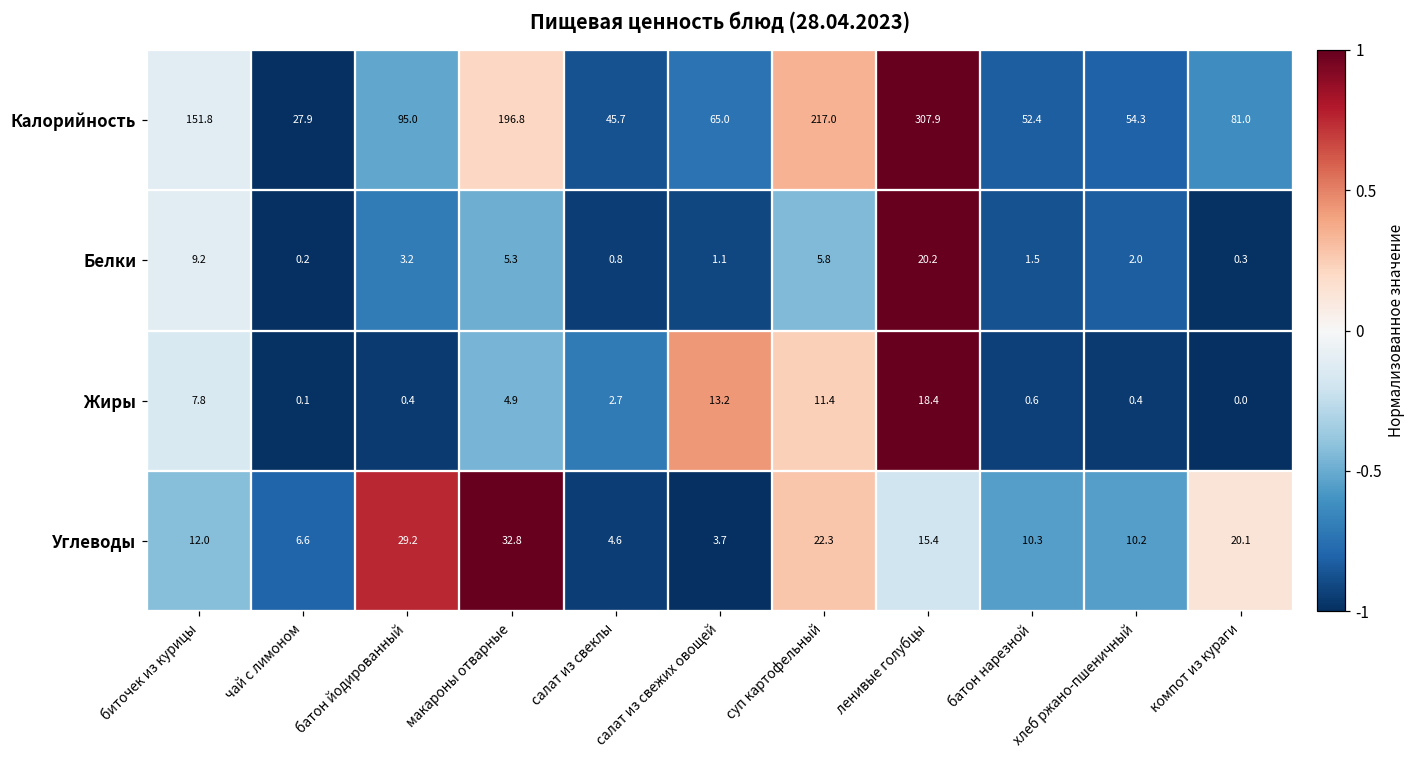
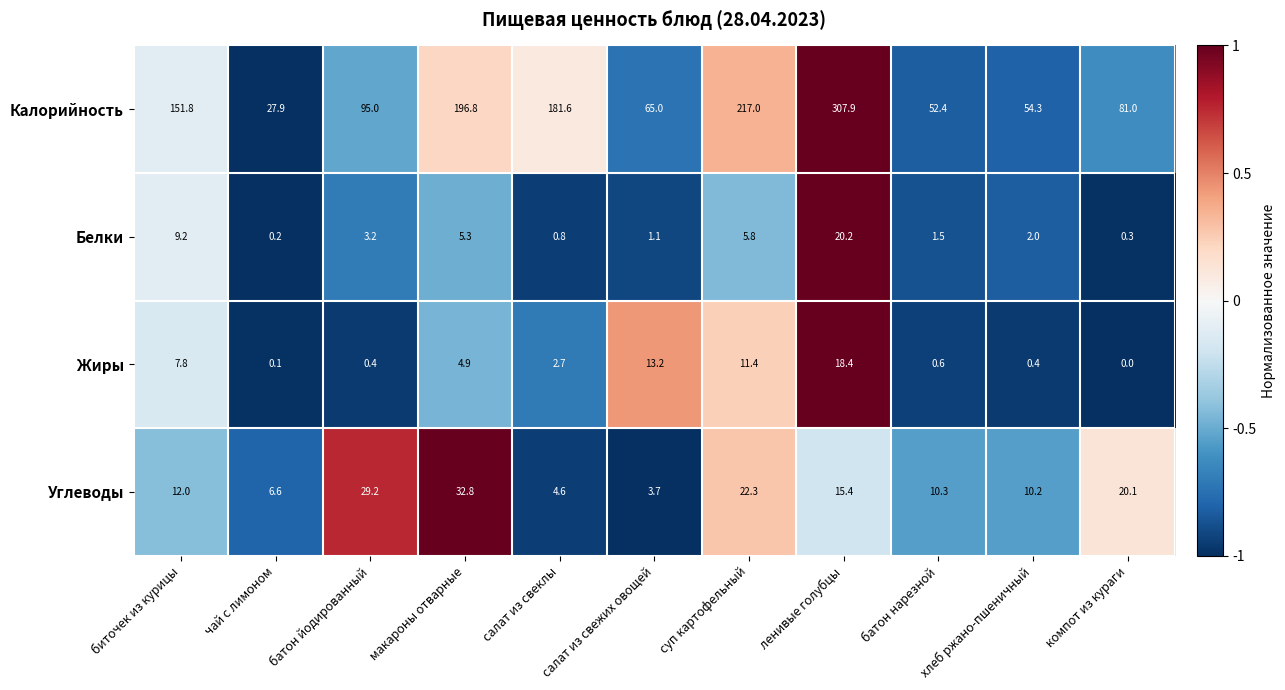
Калорийность, салат из свеклы: 45.7 -> 181.6
